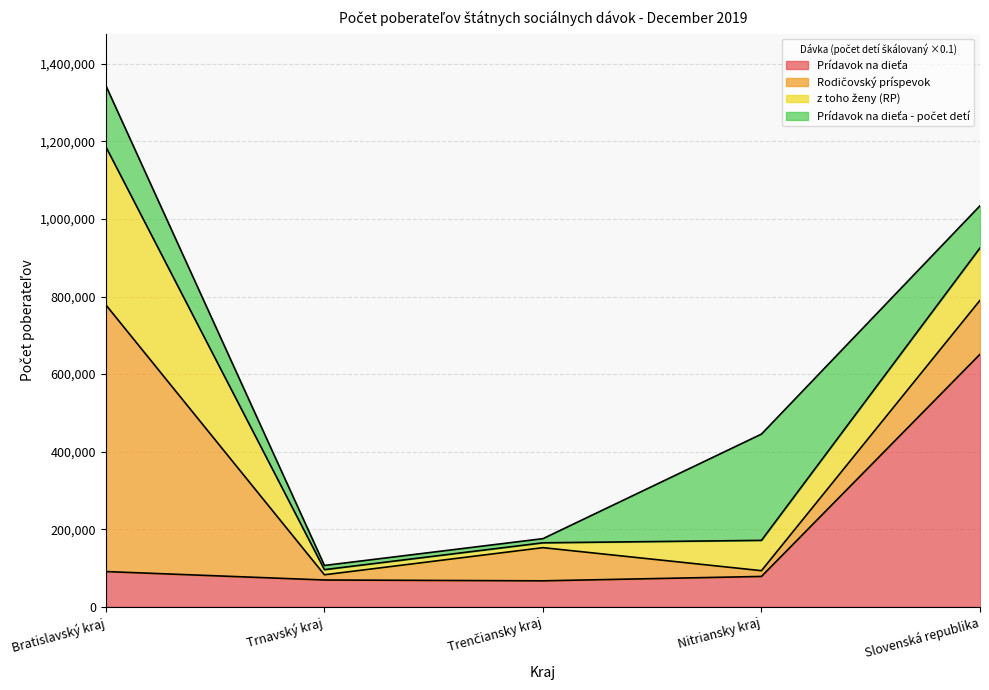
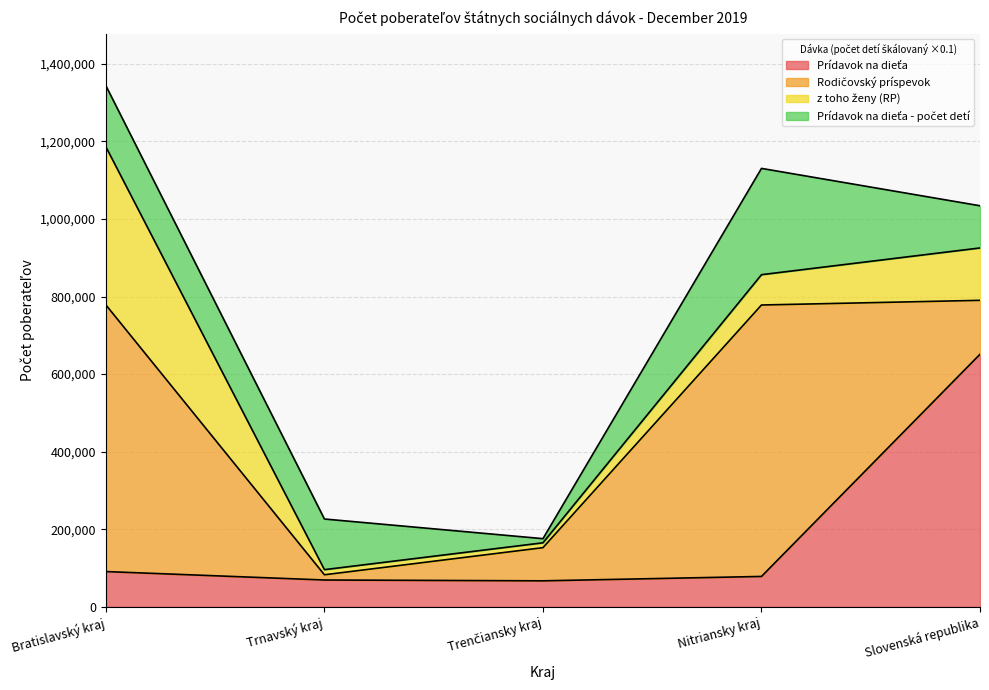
Prídavok na dieťa - počet detí, Trnavský kraj: 10,000 -> 130,000
Rodičovský príspevok, Nitriansky kraj: 10,000 -> 700,000
